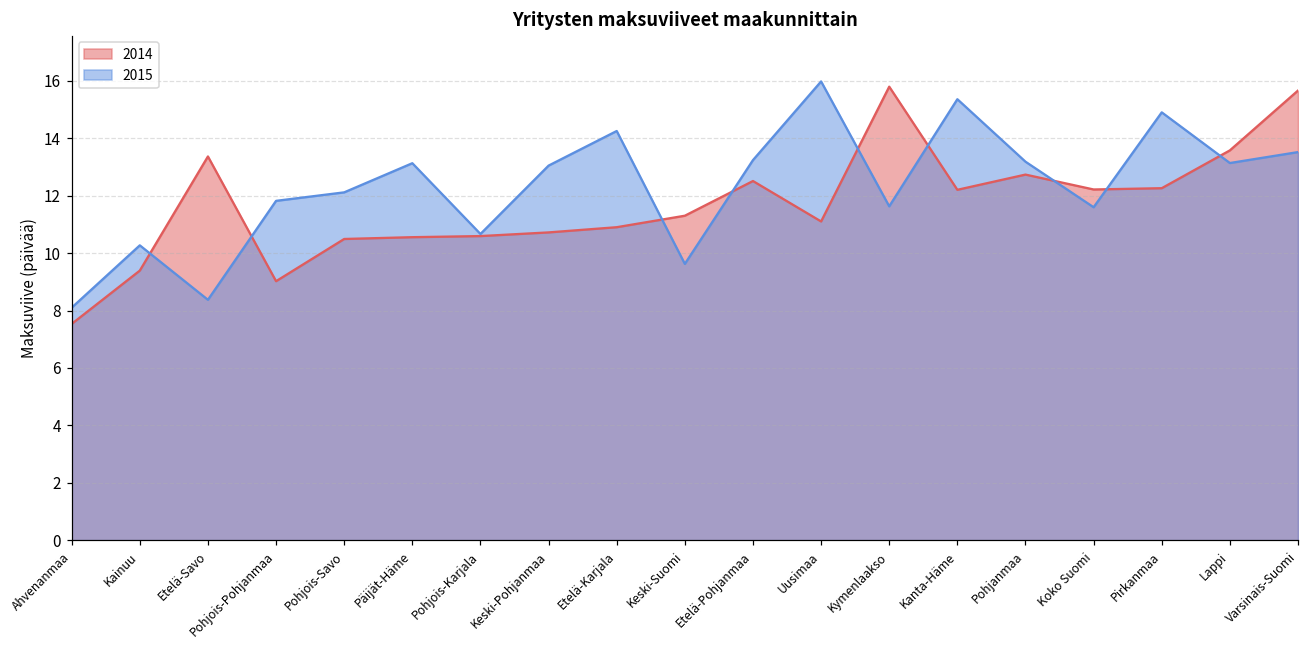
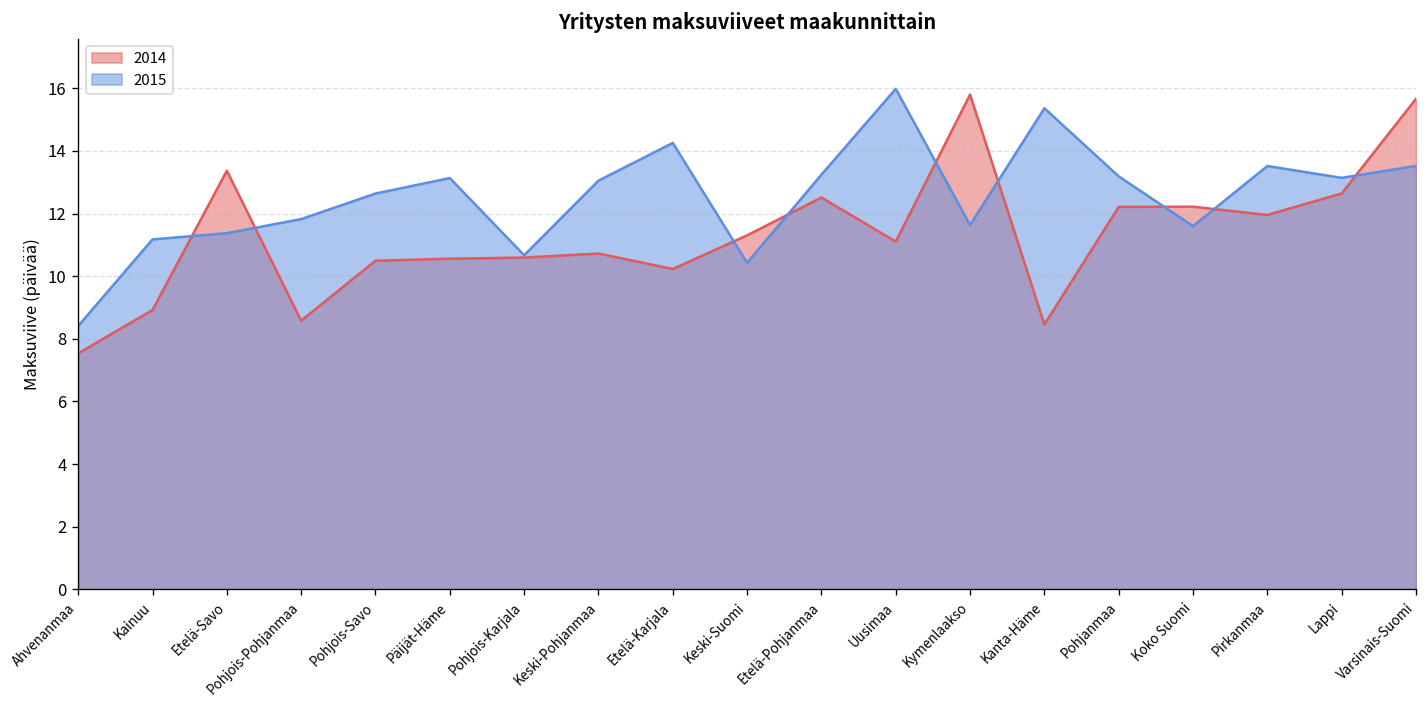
2015, Ahvenanmaa: 8.1 -> 8.4
2014, Kainuu: 9.4 -> 8.9
2015, Kainuu: 10.3 -> 11.2
2015, Etelä-Savo: 8.4 -> 11.4
2014, Pohjois-Pohjanmaa: 9.0 -> 8.6
2015, Pohjois-Savo: 12.1 -> 12.6
2014, Etelä-Karjala: 10.9 -> 10.2
2015, Keski-Suomi: 9.6 -> 10.4
2014, Kanta-Häme: 12.2 -> 8.5
2014, Pohjanmaa: 12.7 -> 12.2
2014, Pirkanmaa: 12.3 -> 12.0
2015, Pirkanmaa: 14.9 -> 13.5
2014, Lappi: 13.6 -> 12.6
